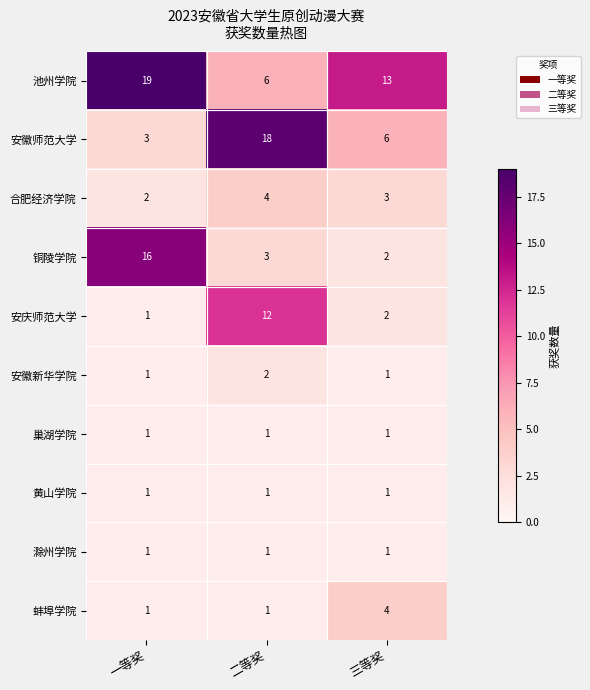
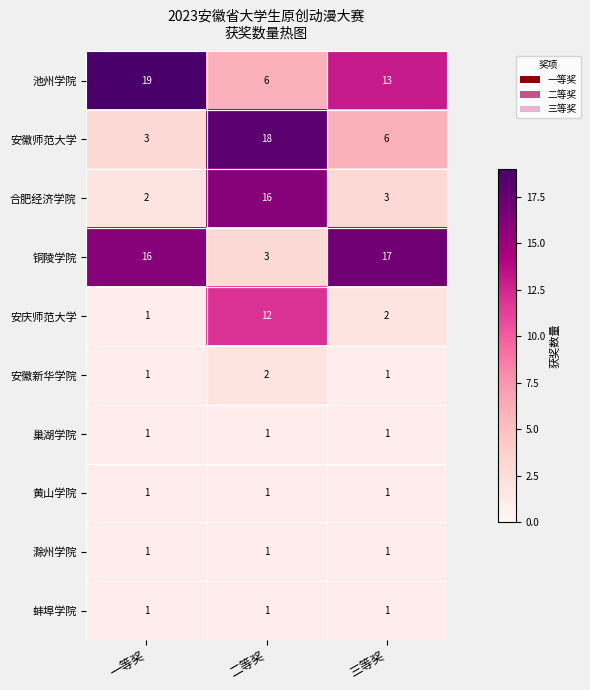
合肥经济学院, 二等奖: 4 -> 16
铜陵学院, 三等奖: 2 -> 17
蚌埠学院, 三等奖: 4 -> 1
